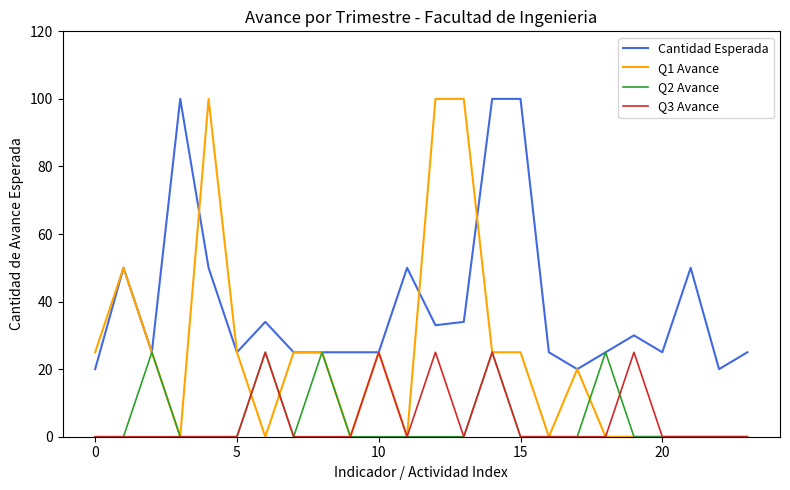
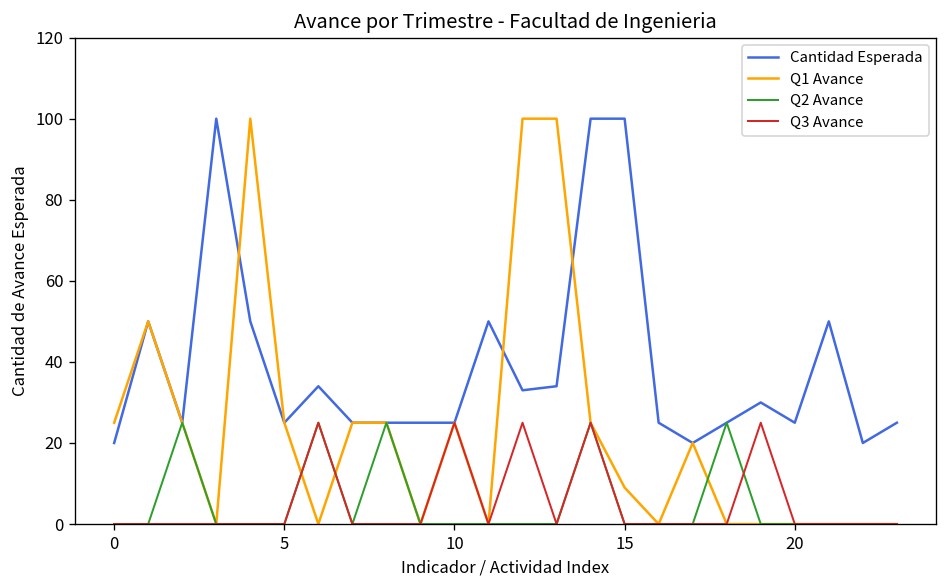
Q1 Avance, 15: 25 -> 9
